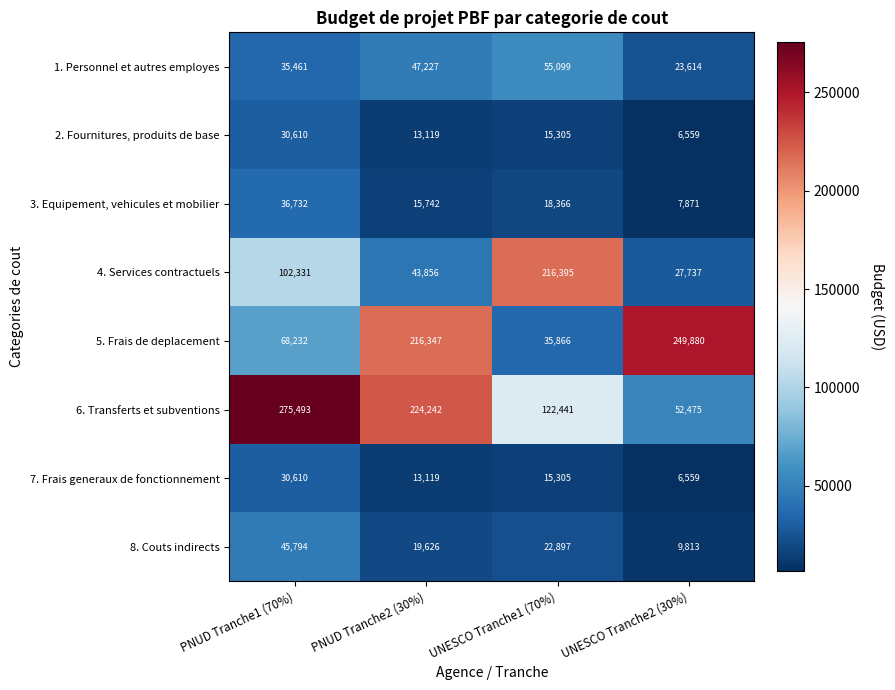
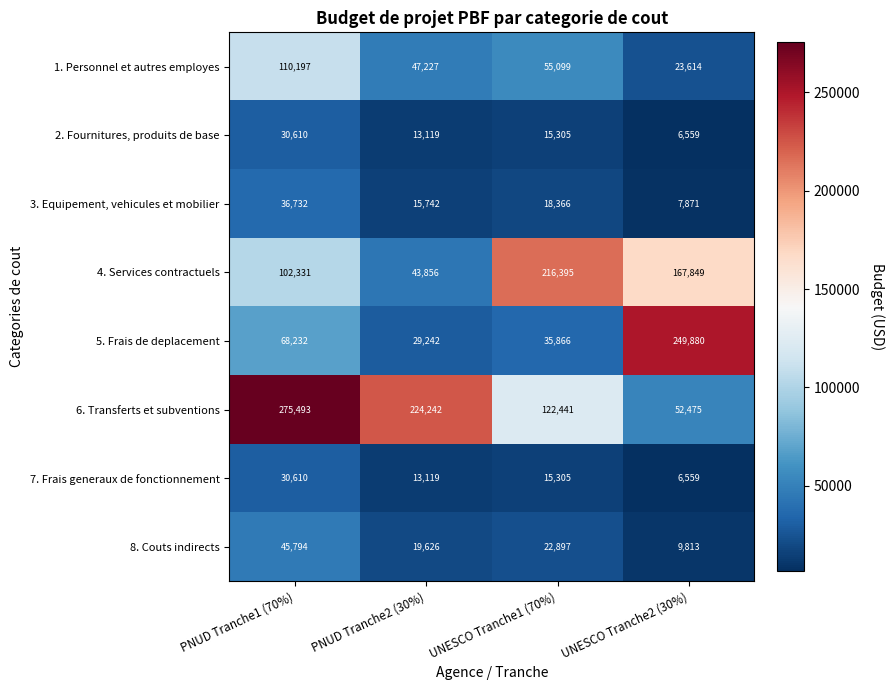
1. Personnel et autres employes, PNUD Tranche1 (70%): 35,461 -> 110,197
4. Services contractuels, UNESCO Tranche2 (30%): 27,737 -> 167,849
5. Frais de deplacement, PNUD Tranche2 (30%): 216,347 -> 29,242
